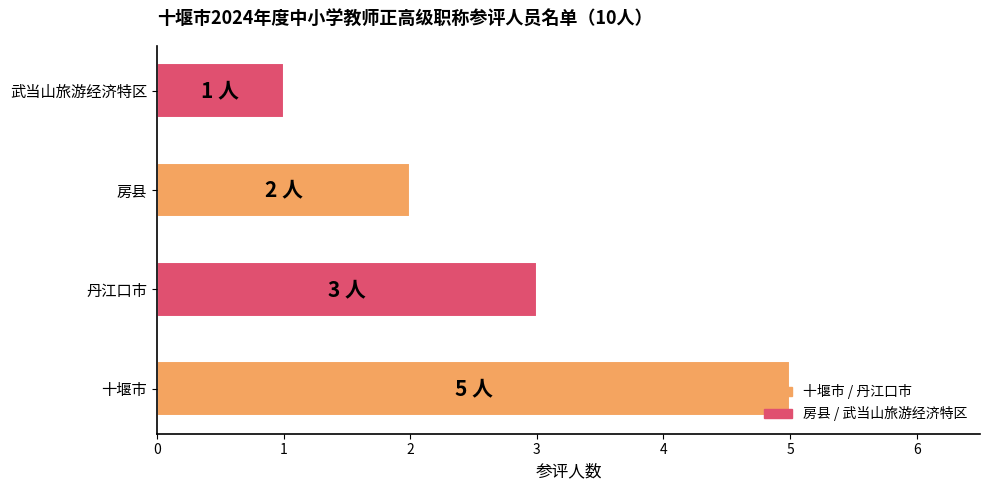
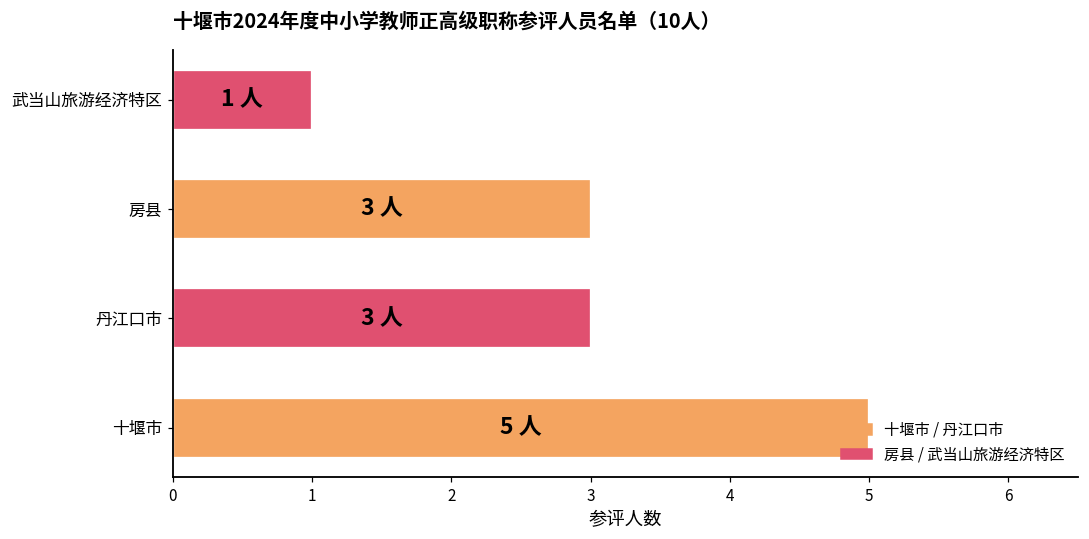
房县: 2 -> 3
